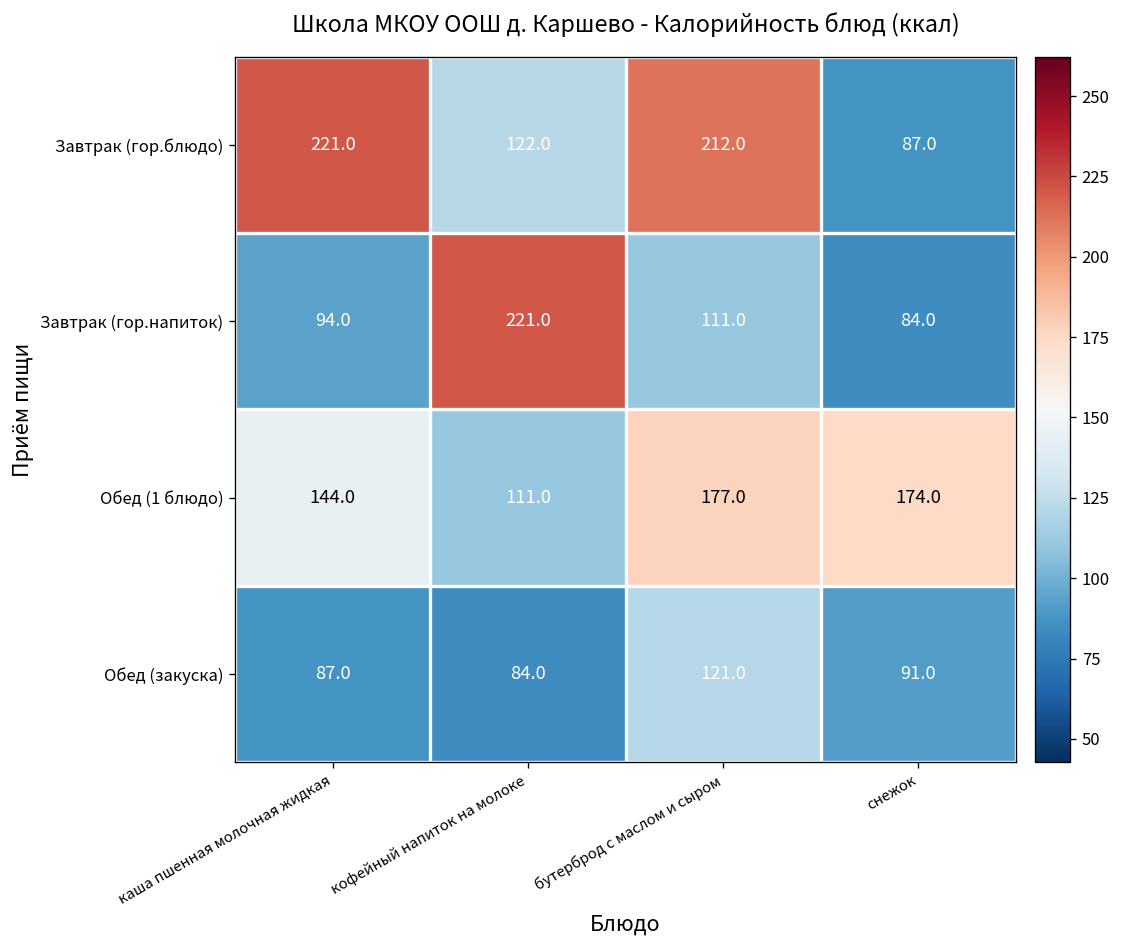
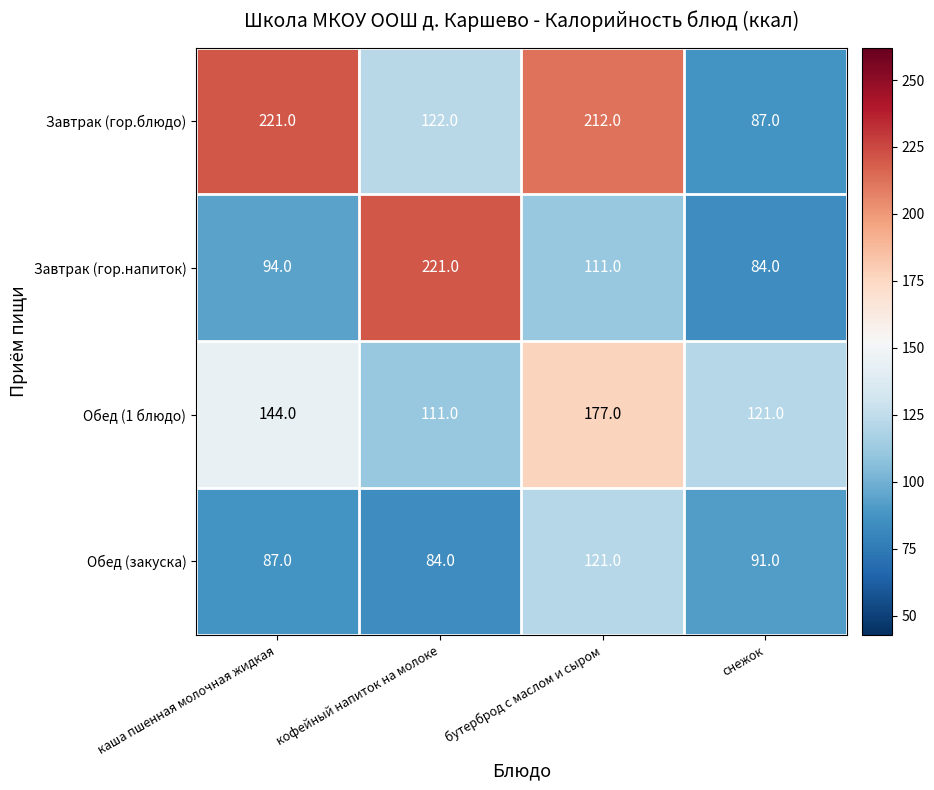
Обед (1 блюдо), снежок: 174.0 -> 121.0
